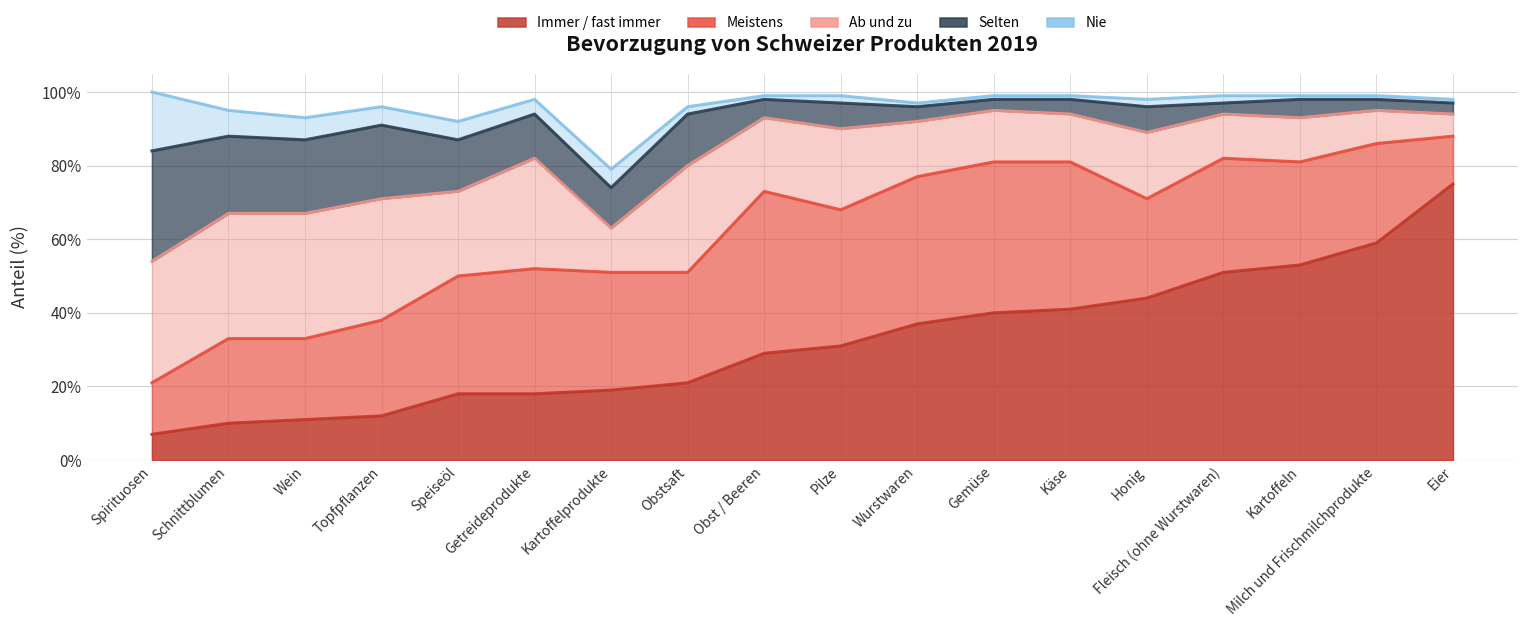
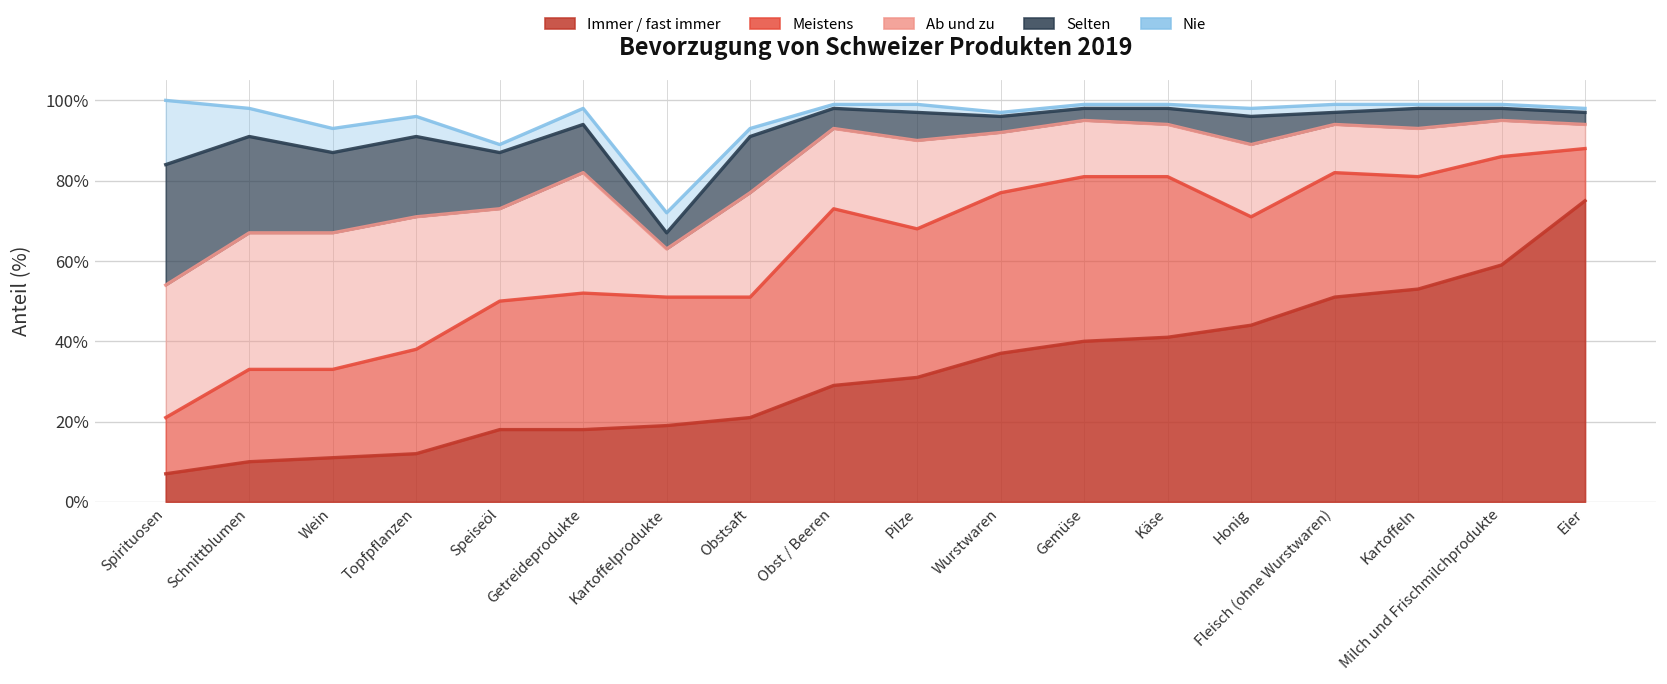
Selten, Schnittblumen: 21% -> 24%
Nie, Speiseöl: 5% -> 2%
Selten, Kartoffelprodukte: 11% -> 4%
Ab und zu, Obstsaft: 29% -> 26%
